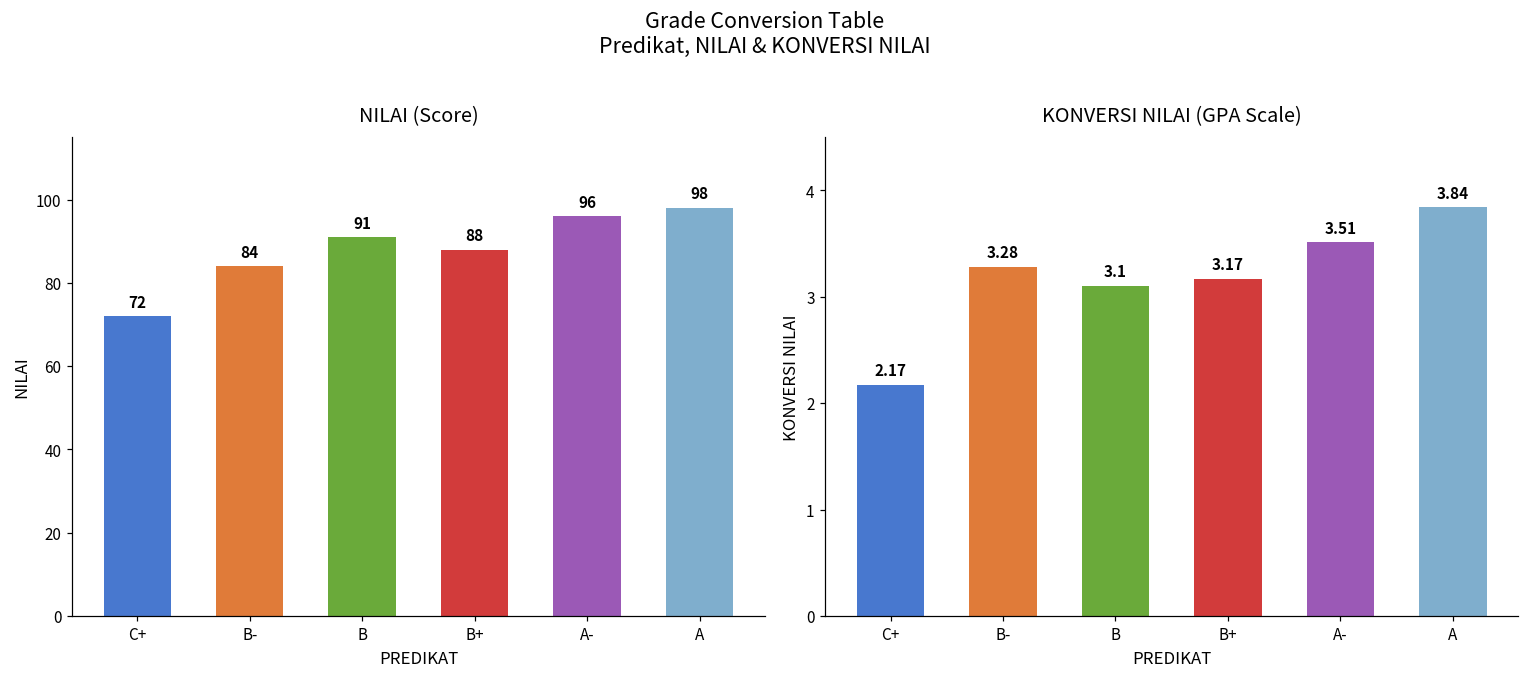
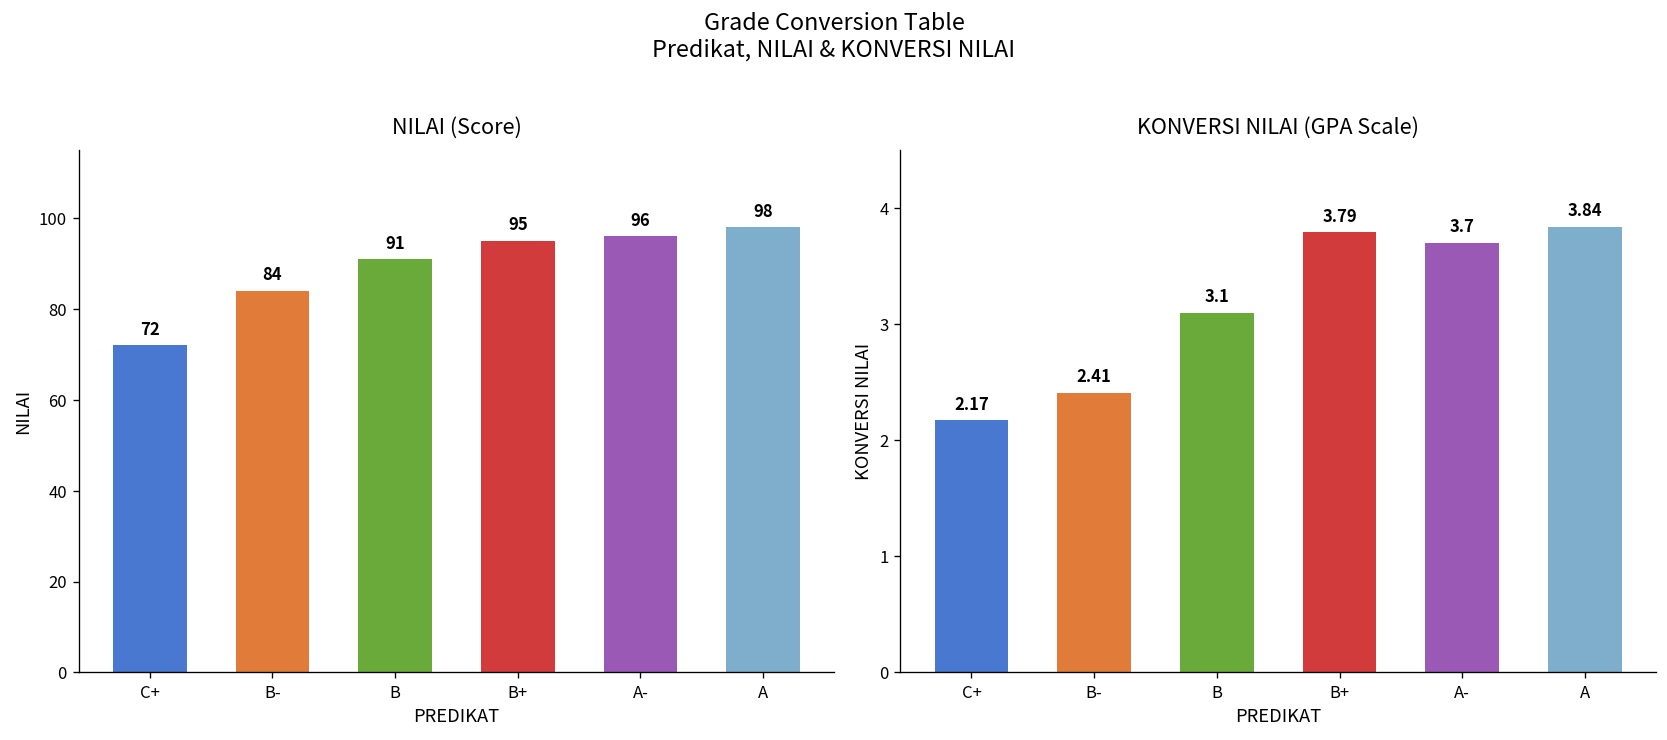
NILAI (Score), B+: 88 -> 95
KONVERSI NILAI (GPA Scale), B-: 3.28 -> 2.41
KONVERSI NILAI (GPA Scale), B+: 3.17 -> 3.79
KONVERSI NILAI (GPA Scale), A-: 3.51 -> 3.7
